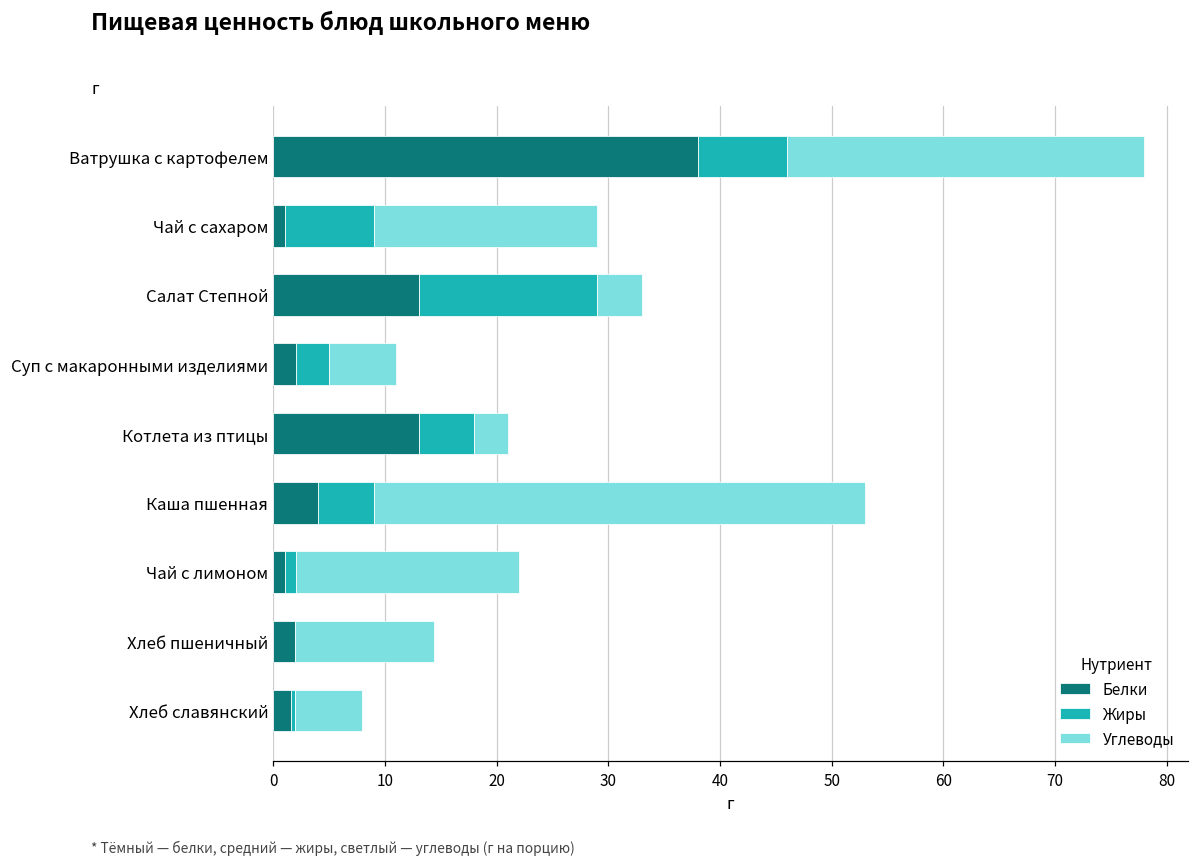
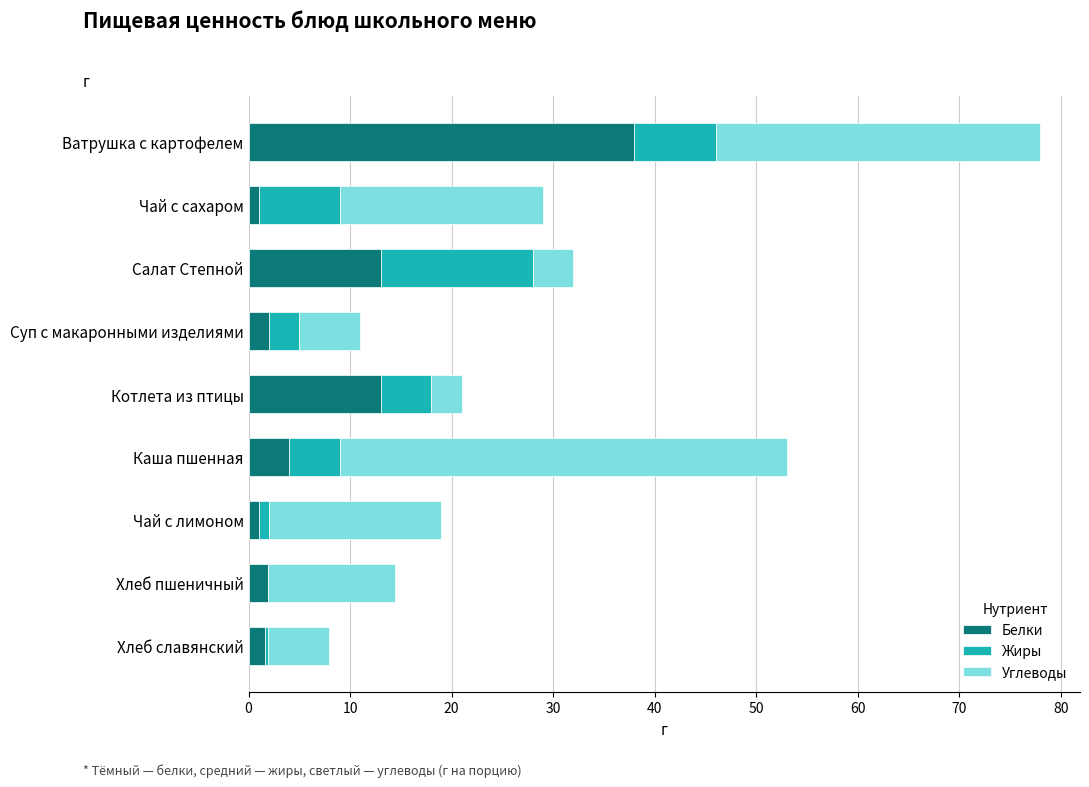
Жиры, Салат Степной: 16 -> 15
Углеводы, Чай с лимоном: 20 -> 17
